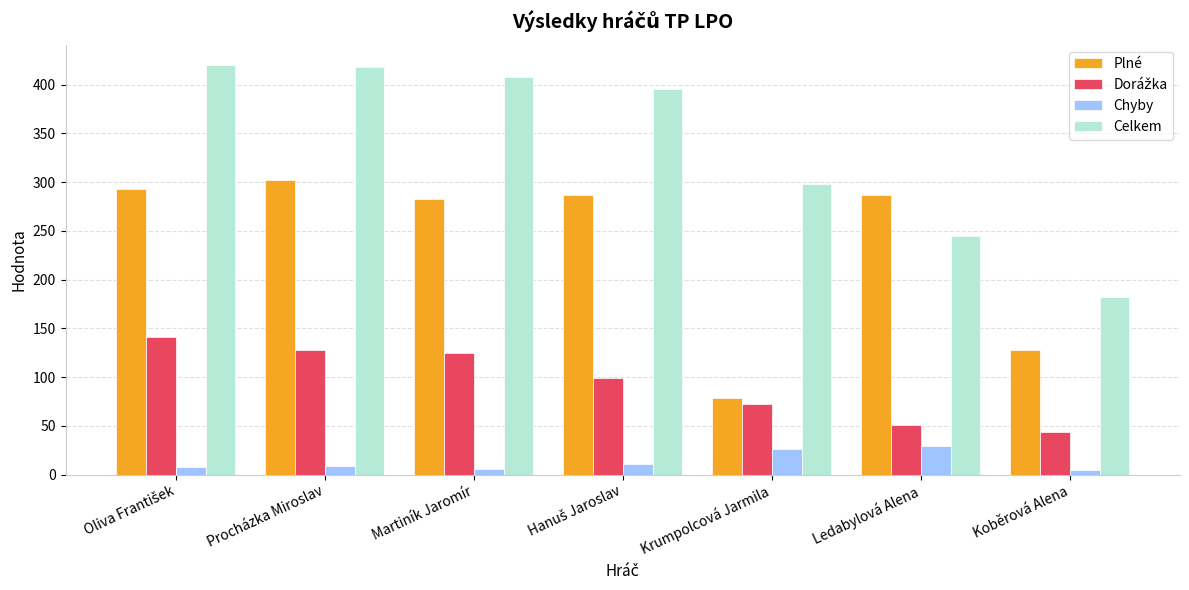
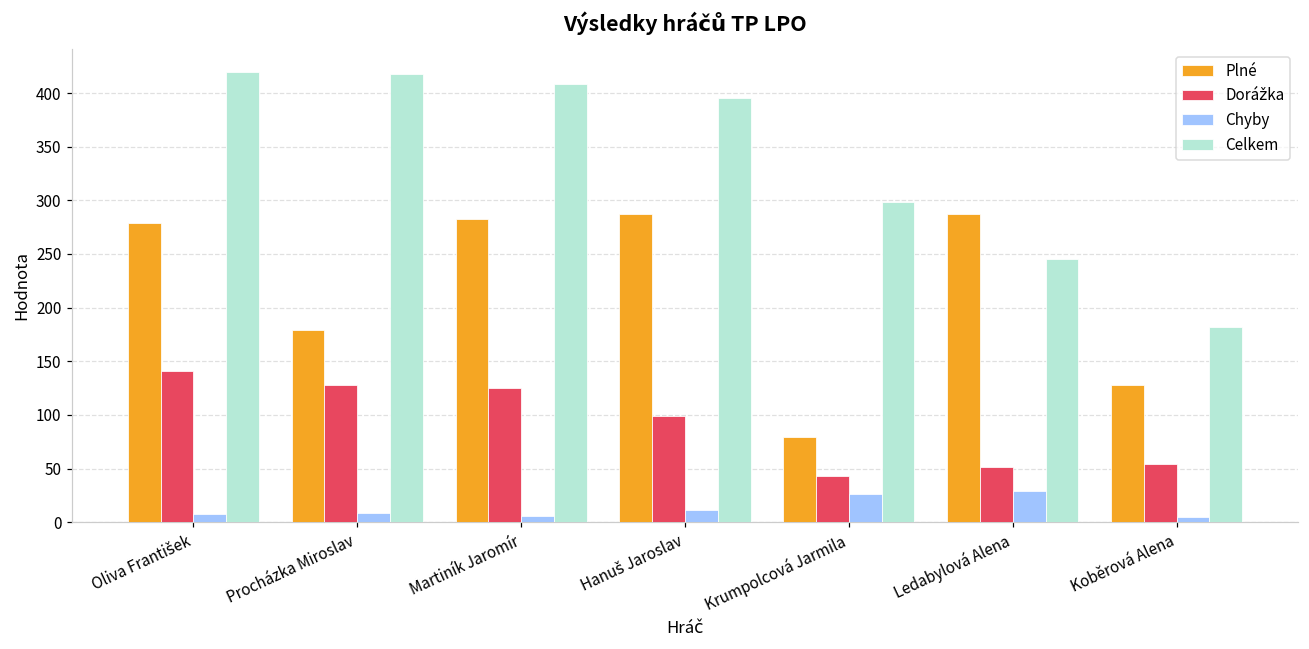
Plné, Oliva František: 290 -> 280
Plné, Procházka Miroslav: 300 -> 180
Dorážka, Krumpolcová Jarmila: 70 -> 40
Dorážka, Koběrová Alena: 40 -> 50
